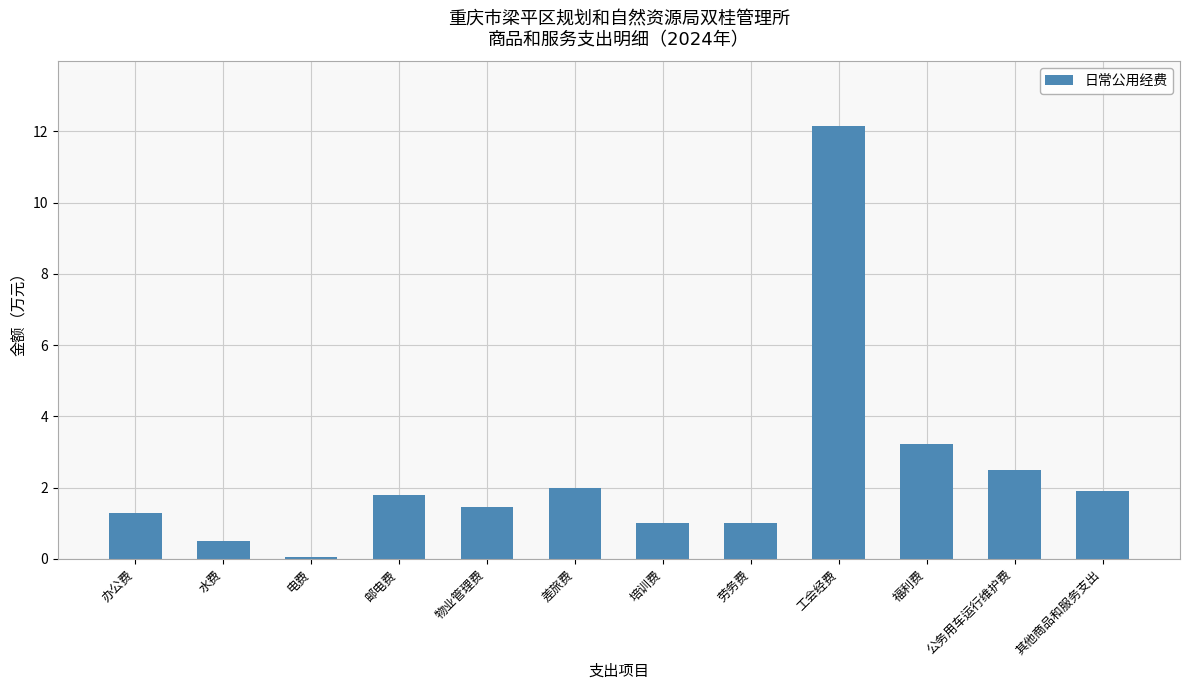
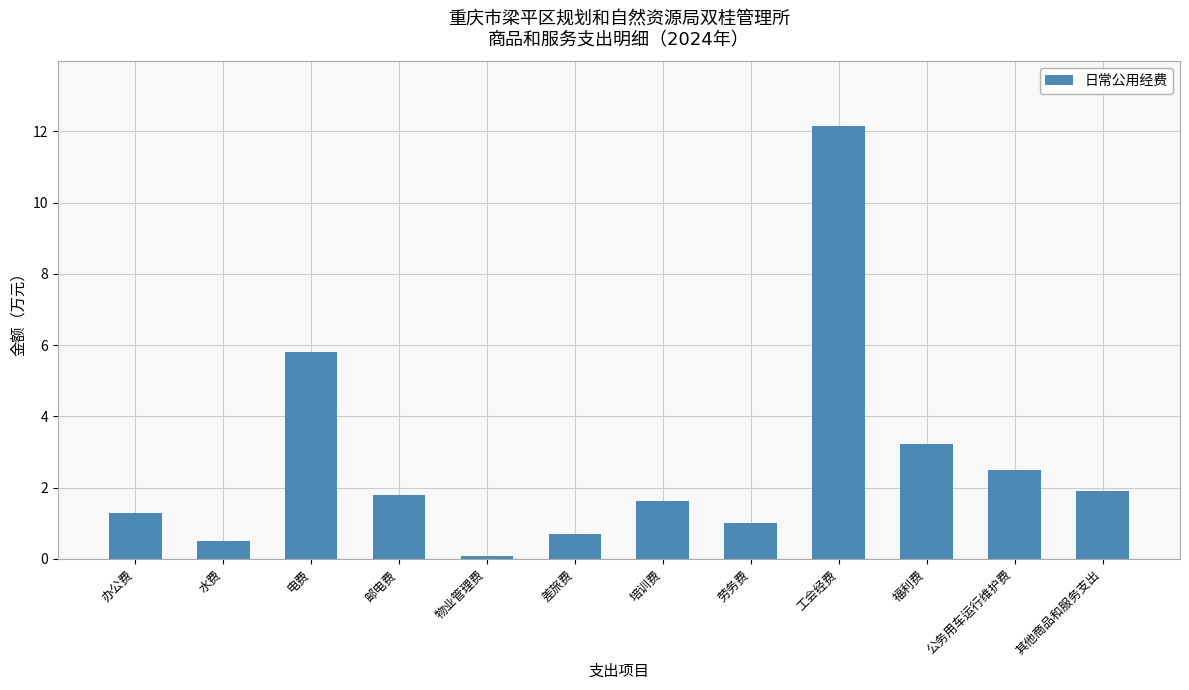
电费: 0.1 -> 5.8
物业管理费: 1.5 -> 0.1
差旅费: 2.0 -> 0.7
培训费: 1.0 -> 1.6
